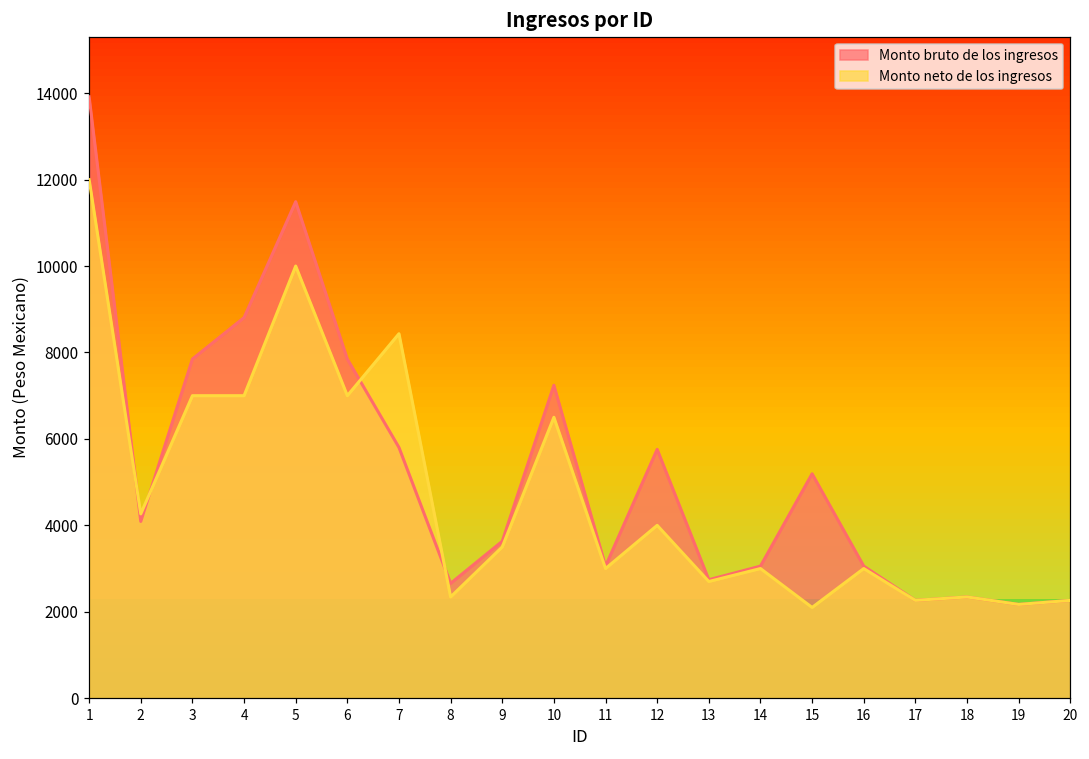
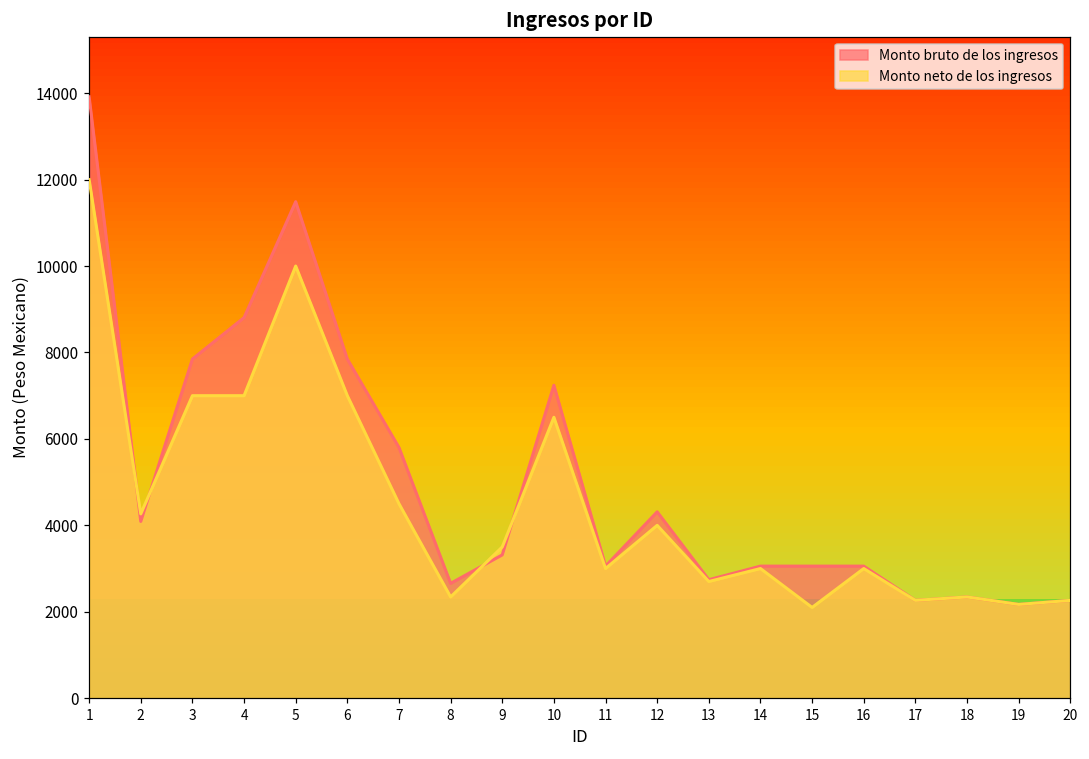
Monto neto de los ingresos, 7: 8400 -> 4500
Monto bruto de los ingresos, 9: 3600 -> 3300
Monto bruto de los ingresos, 12: 5800 -> 4300
Monto bruto de los ingresos, 15: 5200 -> 3100
